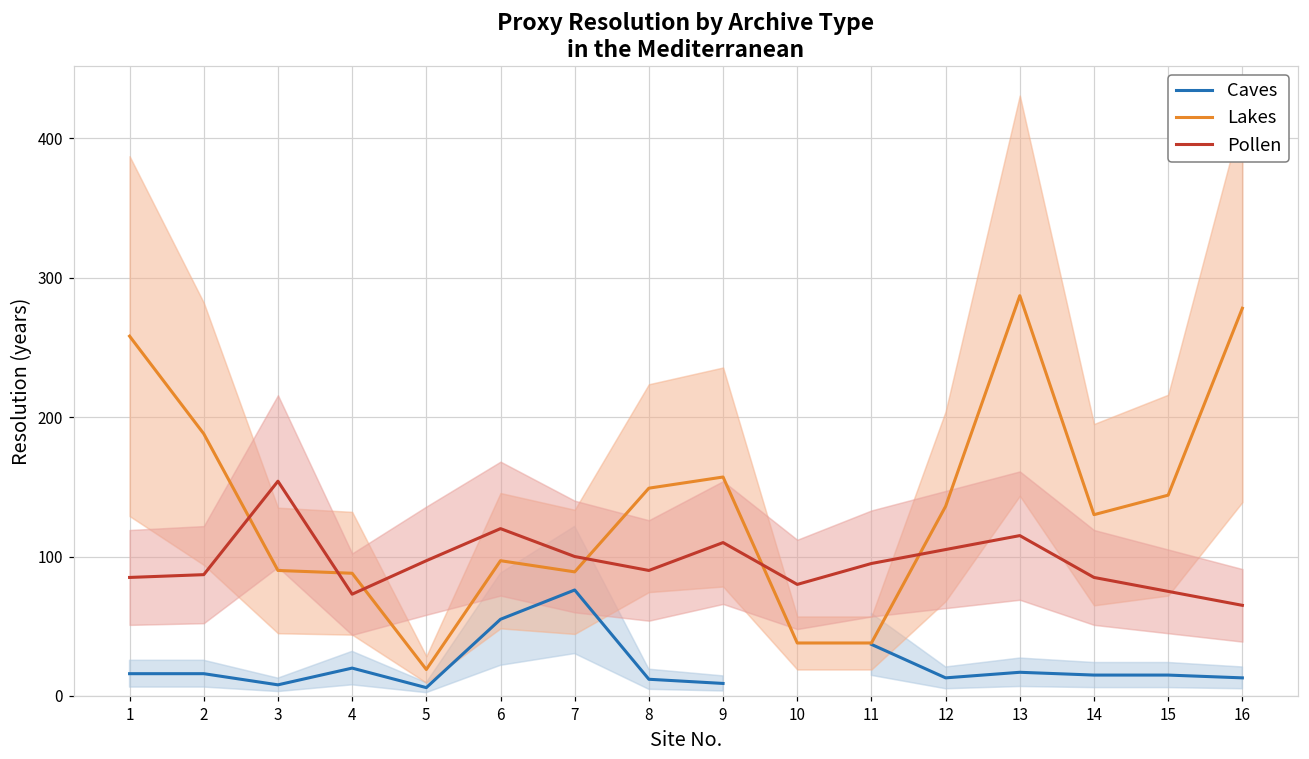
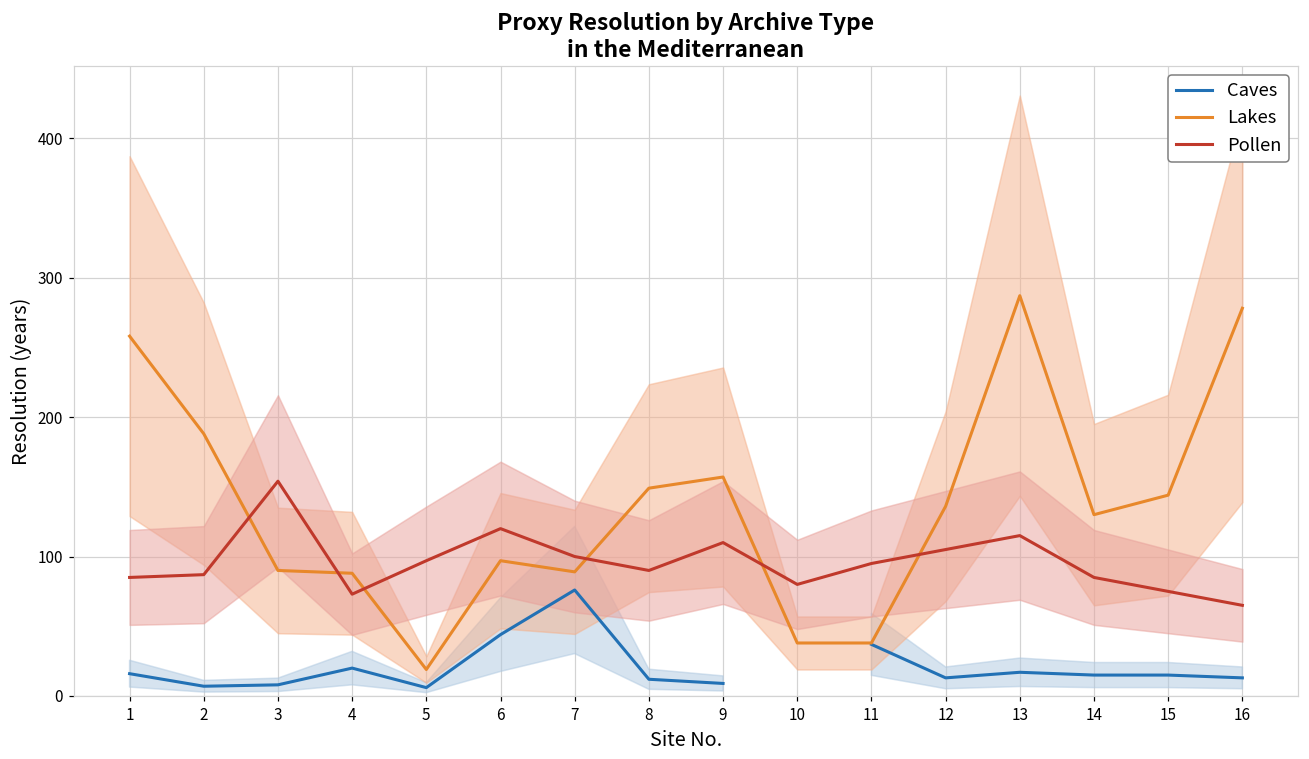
Caves, 2: 16 -> 7
Caves, 6: 55 -> 44
